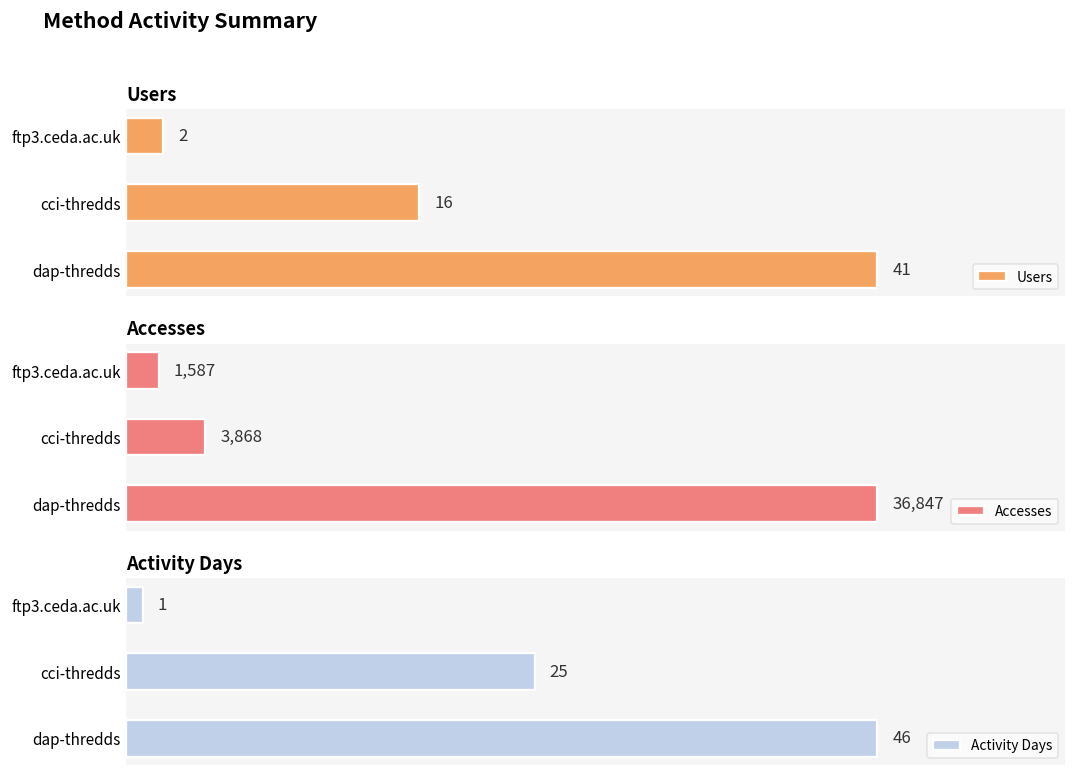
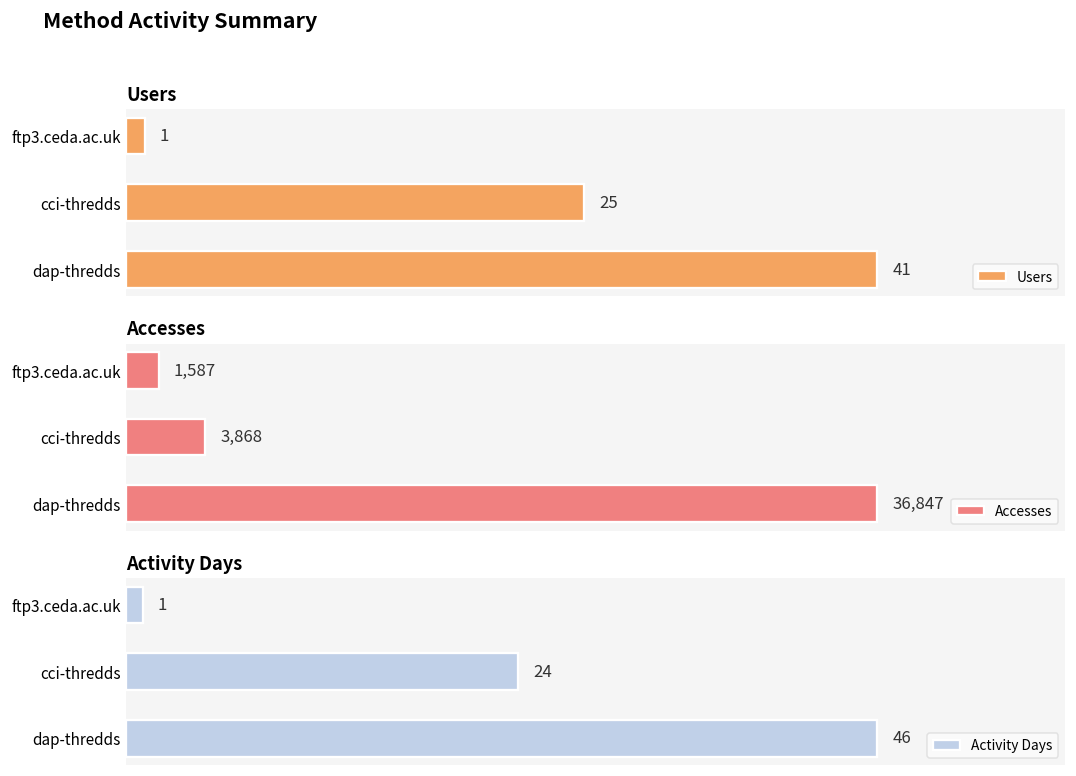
Users, ftp3.ceda.ac.uk: 2 -> 1
Users, cci-thredds: 16 -> 25
Activity Days, cci-thredds: 25 -> 24
